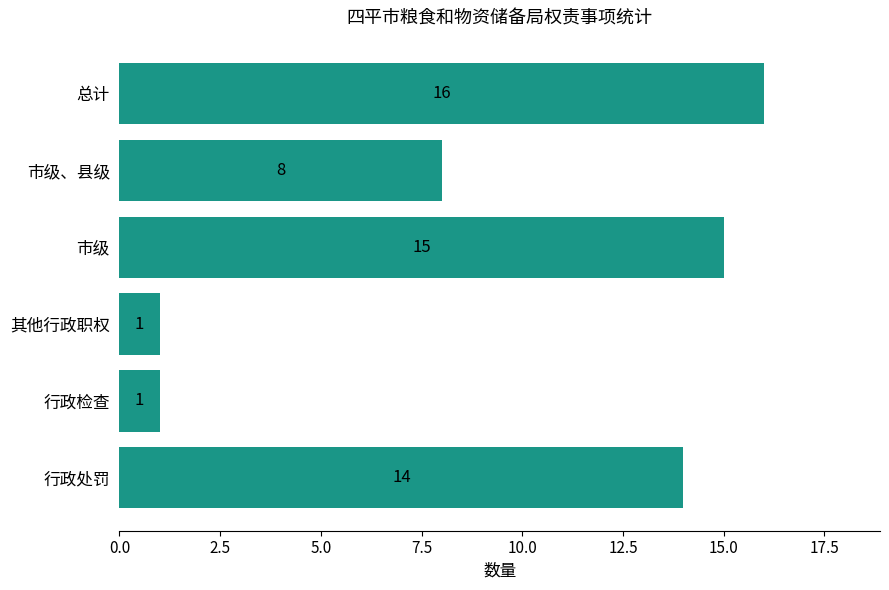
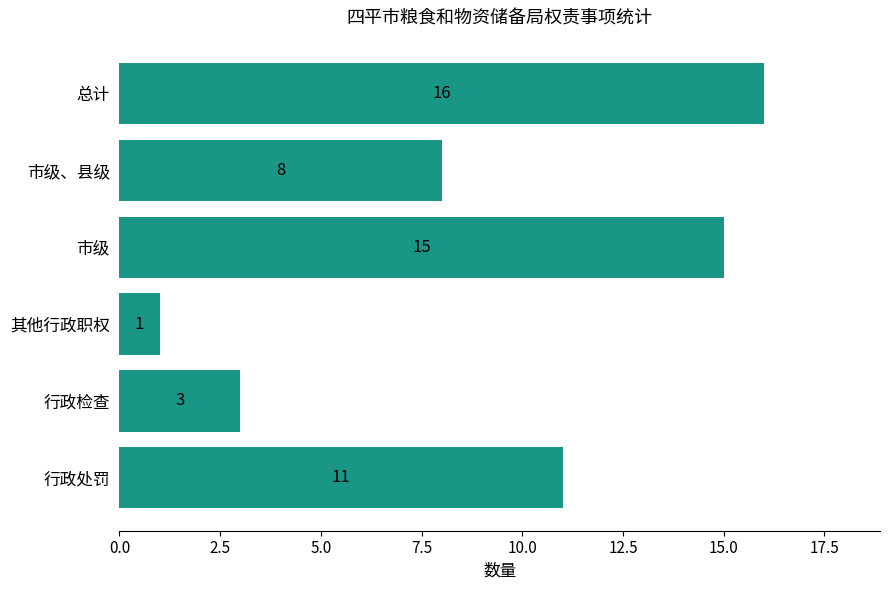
行政检查: 1 -> 3
行政处罚: 14 -> 11
